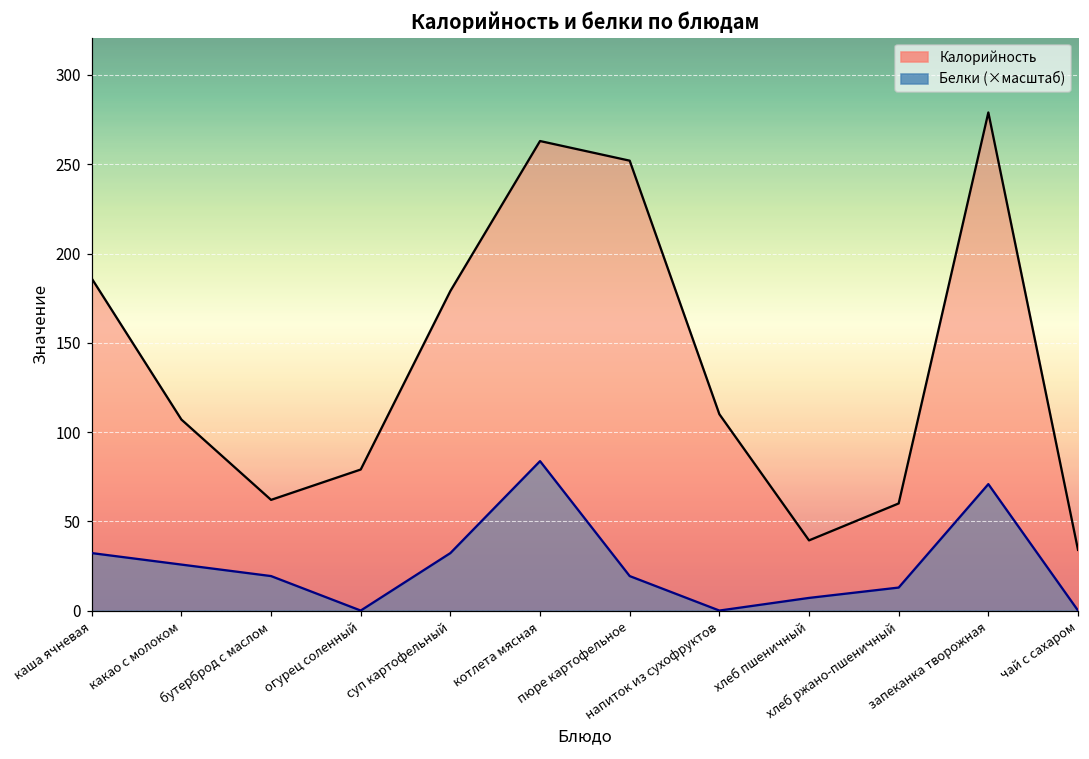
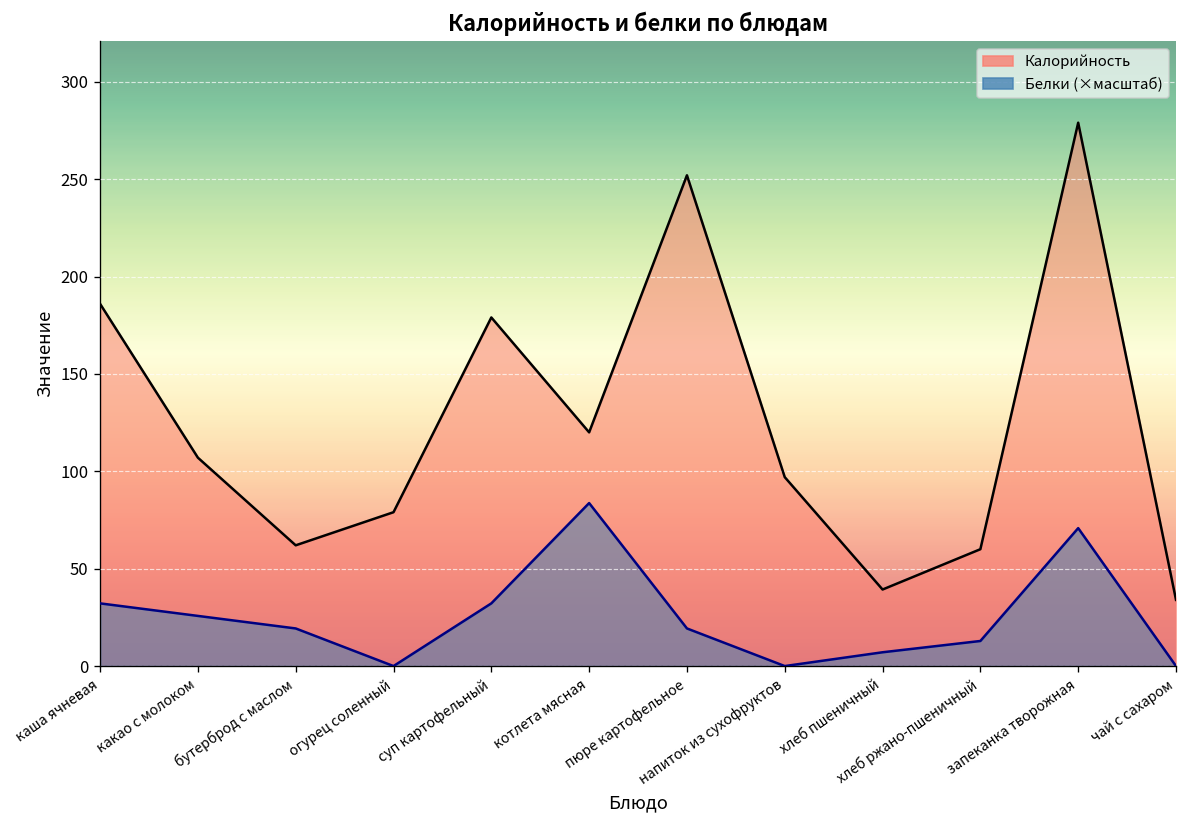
Калорийность, котлета мясная: 263 -> 120
Калорийность, напиток из сухофруктов: 110 -> 97
